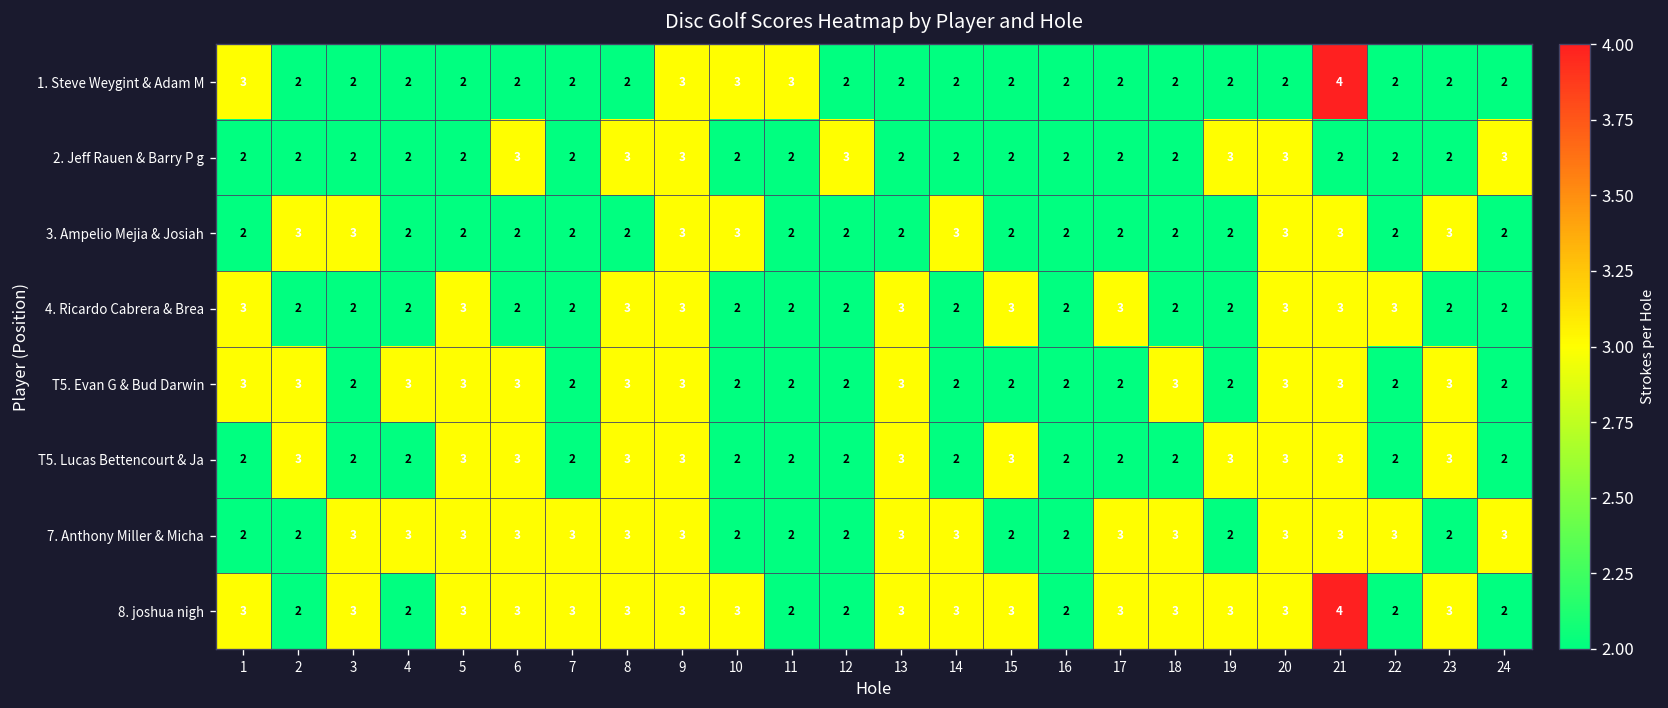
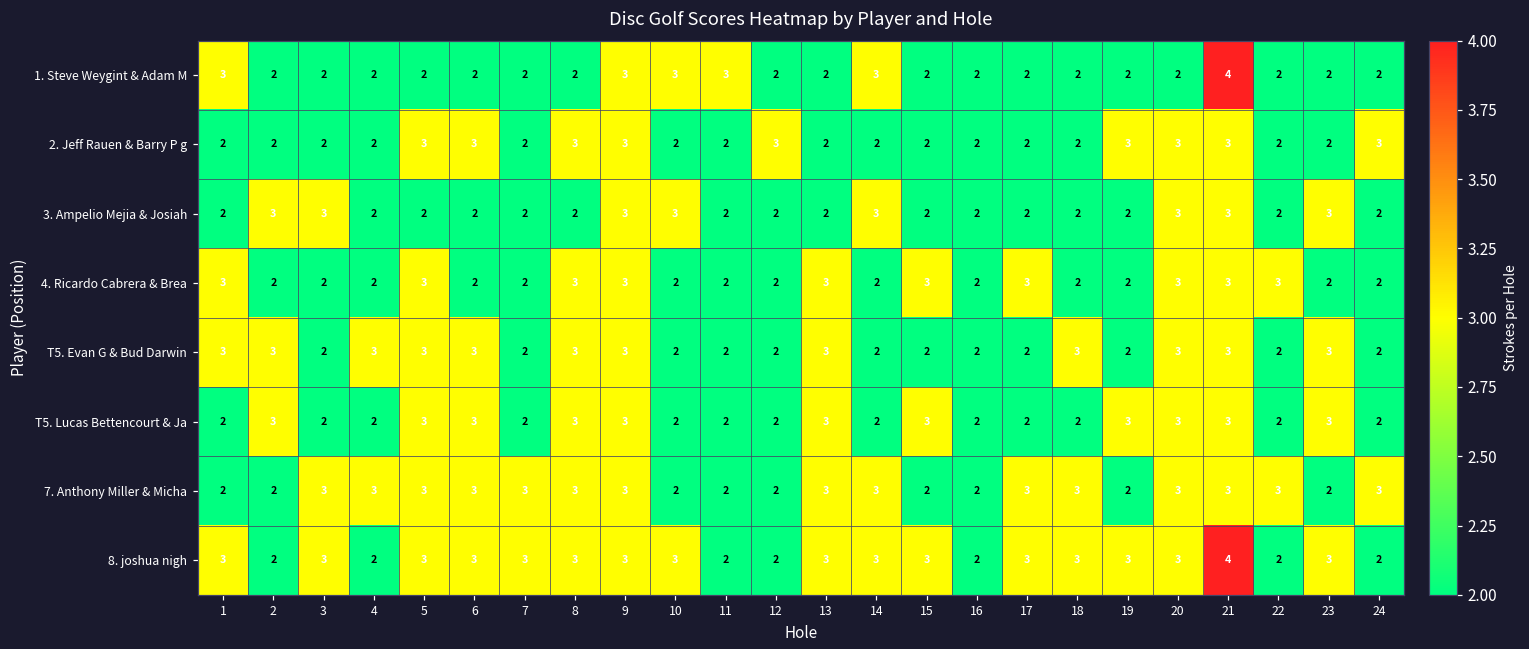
1. Steve Weygint & Adam M, 14: 2 -> 3
2. Jeff Rauen & Barry P g, 5: 2 -> 3
2. Jeff Rauen & Barry P g, 21: 2 -> 3
